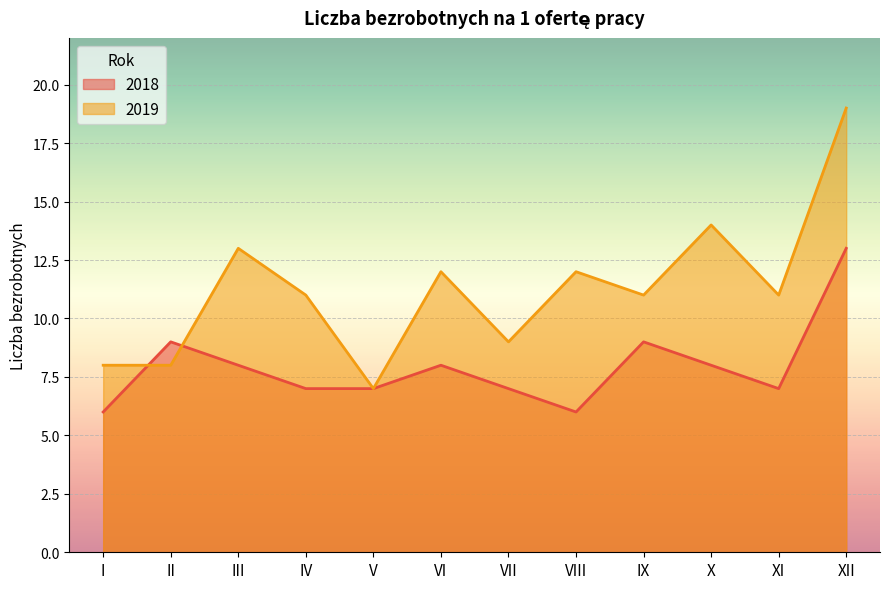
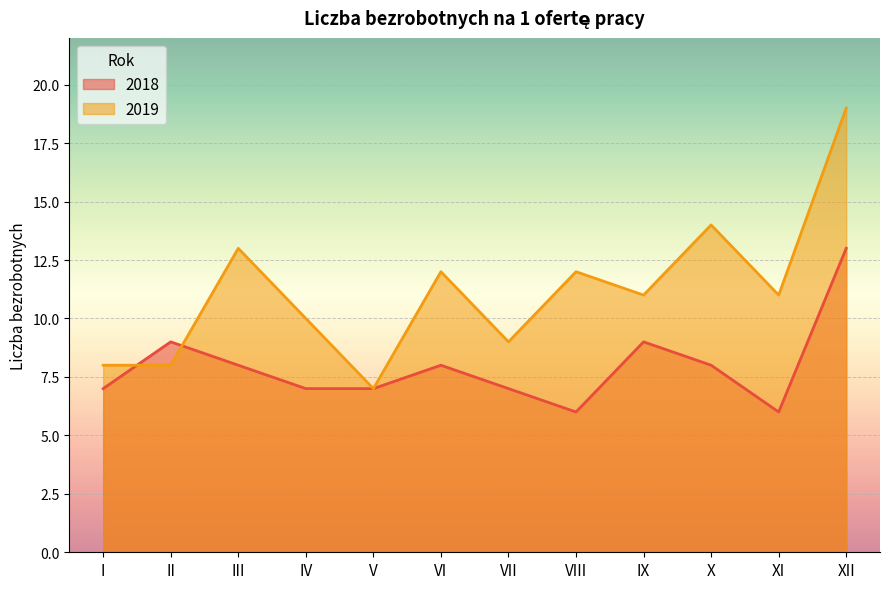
2018, I: 6 -> 7
2019, IV: 11 -> 10
2018, XI: 7 -> 6
